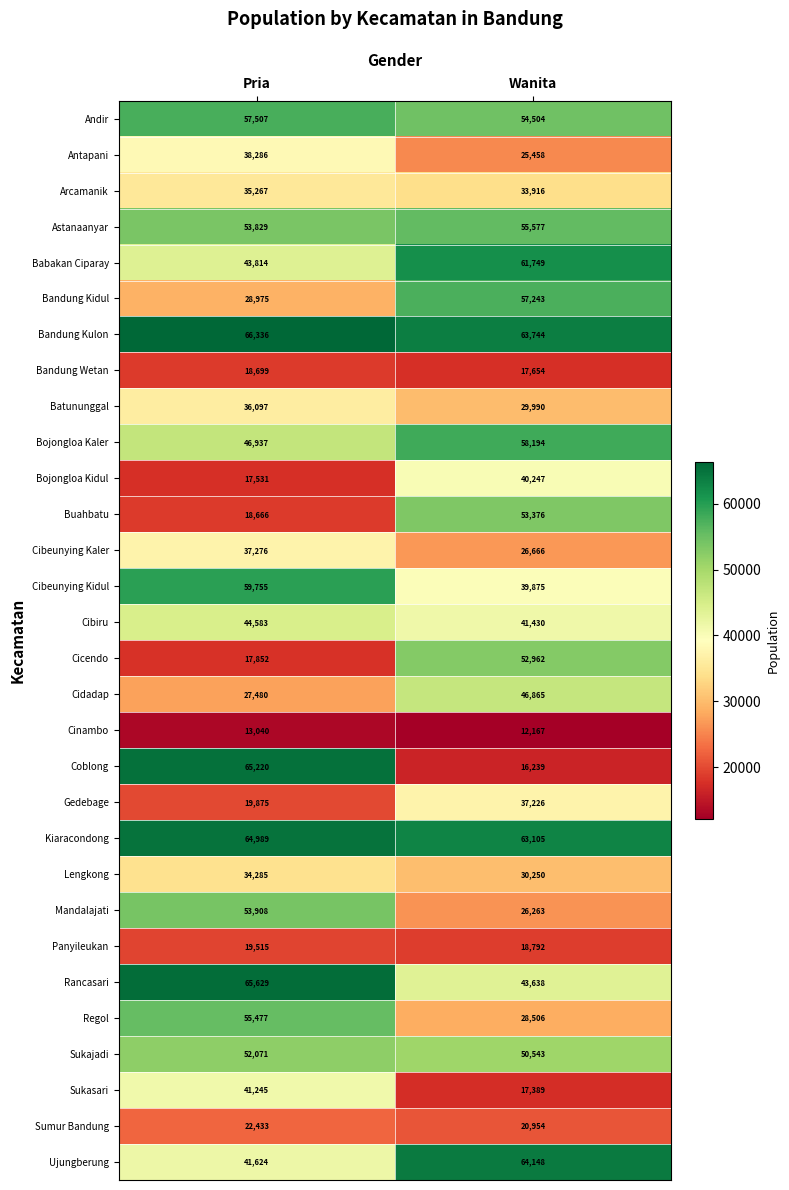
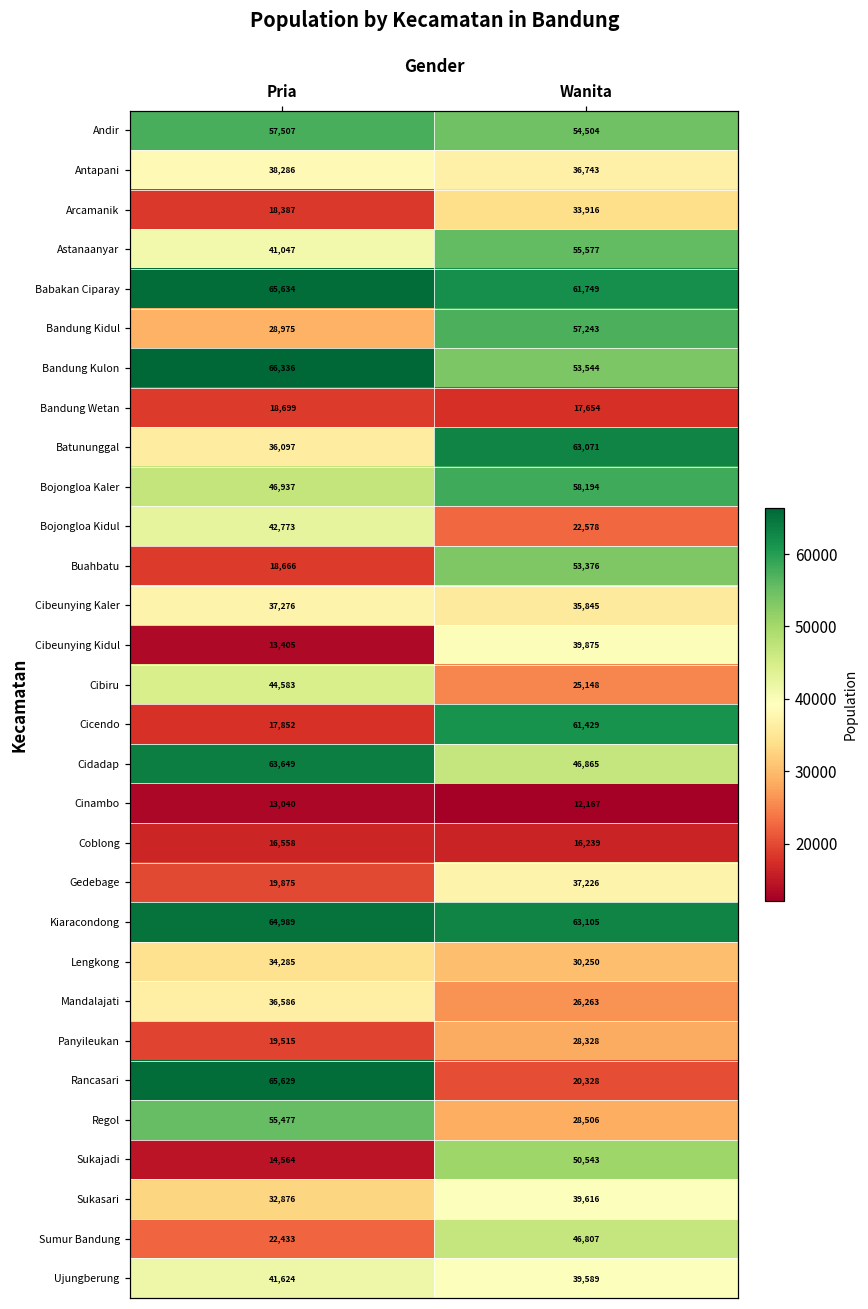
Antapani, Wanita: 25,458 -> 36,743
Arcamanik, Pria: 35,267 -> 18,387
Astanaanyar, Pria: 53,829 -> 41,047
Babakan Ciparay, Pria: 43,814 -> 65,634
Bandung Kulon, Wanita: 63,744 -> 53,544
Batununggal, Wanita: 29,990 -> 63,071
Bojongloa Kidul, Pria: 17,531 -> 42,773
Bojongloa Kidul, Wanita: 40,247 -> 22,578
Cibeunying Kaler, Wanita: 26,666 -> 35,845
Cibeunying Kidul, Pria: 59,755 -> 13,405
Cibiru, Wanita: 41,430 -> 25,148
Cicendo, Wanita: 52,962 -> 61,429
Cidadap, Pria: 27,480 -> 63,649
Coblong, Pria: 65,220 -> 16,558
Mandalajati, Pria: 53,908 -> 36,586
Panyileukan, Wanita: 18,792 -> 28,328
Rancasari, Wanita: 43,638 -> 20,328
Sukajadi, Pria: 52,071 -> 14,564
Sukasari, Pria: 41,245 -> 32,876
Sukasari, Wanita: 17,389 -> 39,616
Sumur Bandung, Wanita: 20,954 -> 46,807
Ujungberung, Wanita: 64,148 -> 39,589
